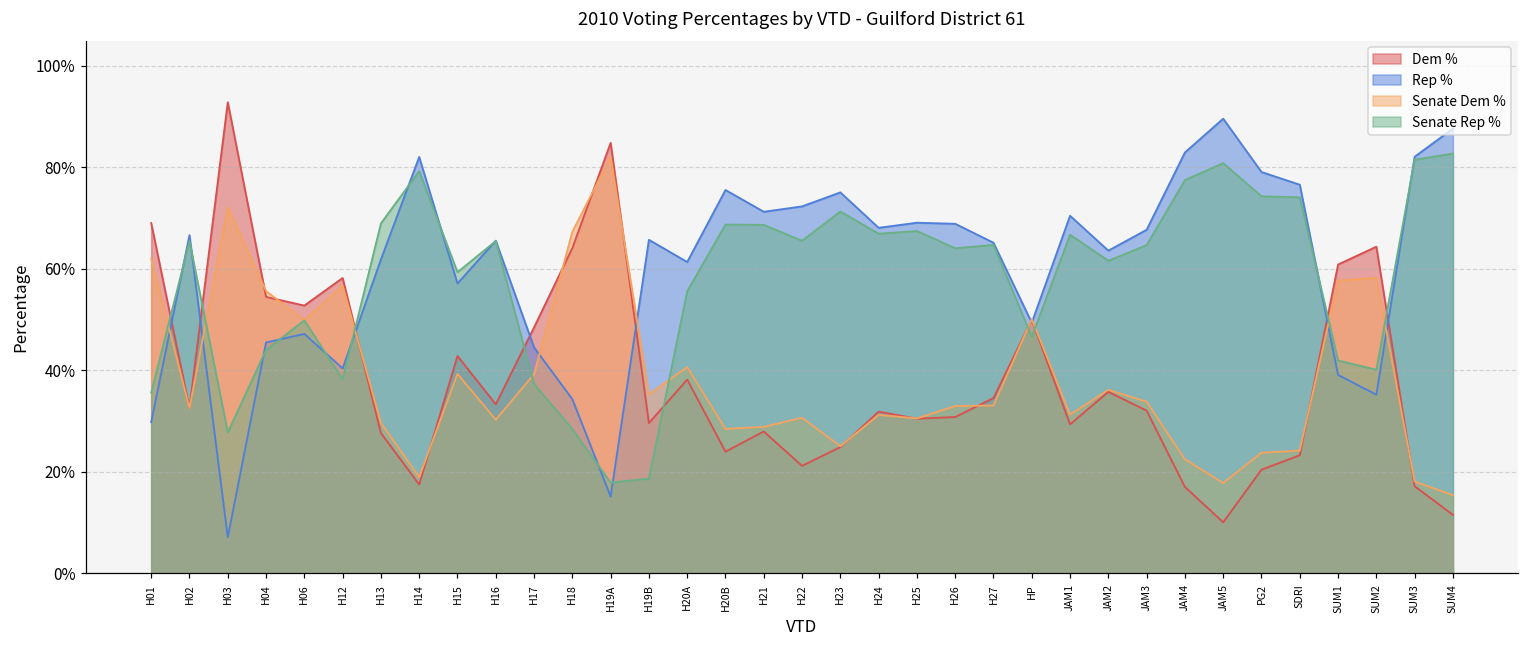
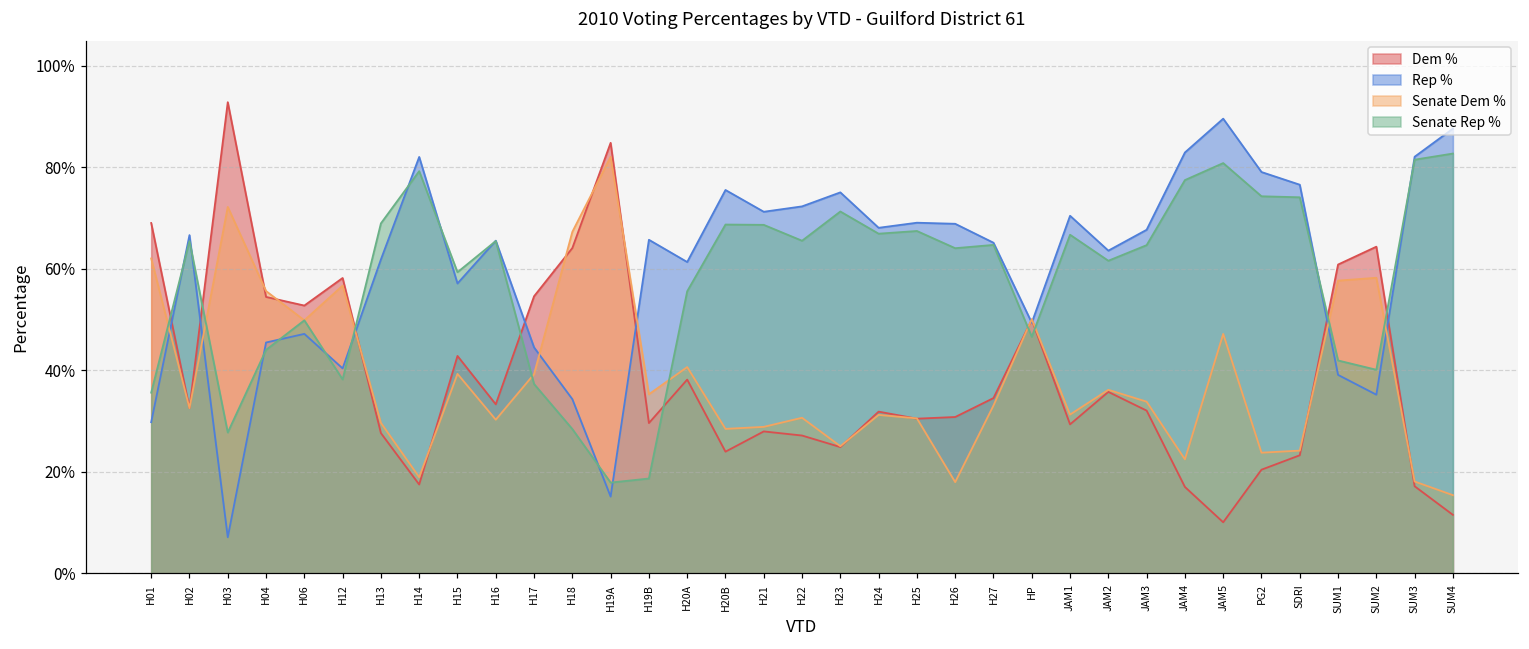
Dem %, H17: 48% -> 55%
Dem %, H22: 21% -> 27%
Senate Dem %, H26: 33% -> 18%
Senate Dem %, JAM5: 18% -> 47%
